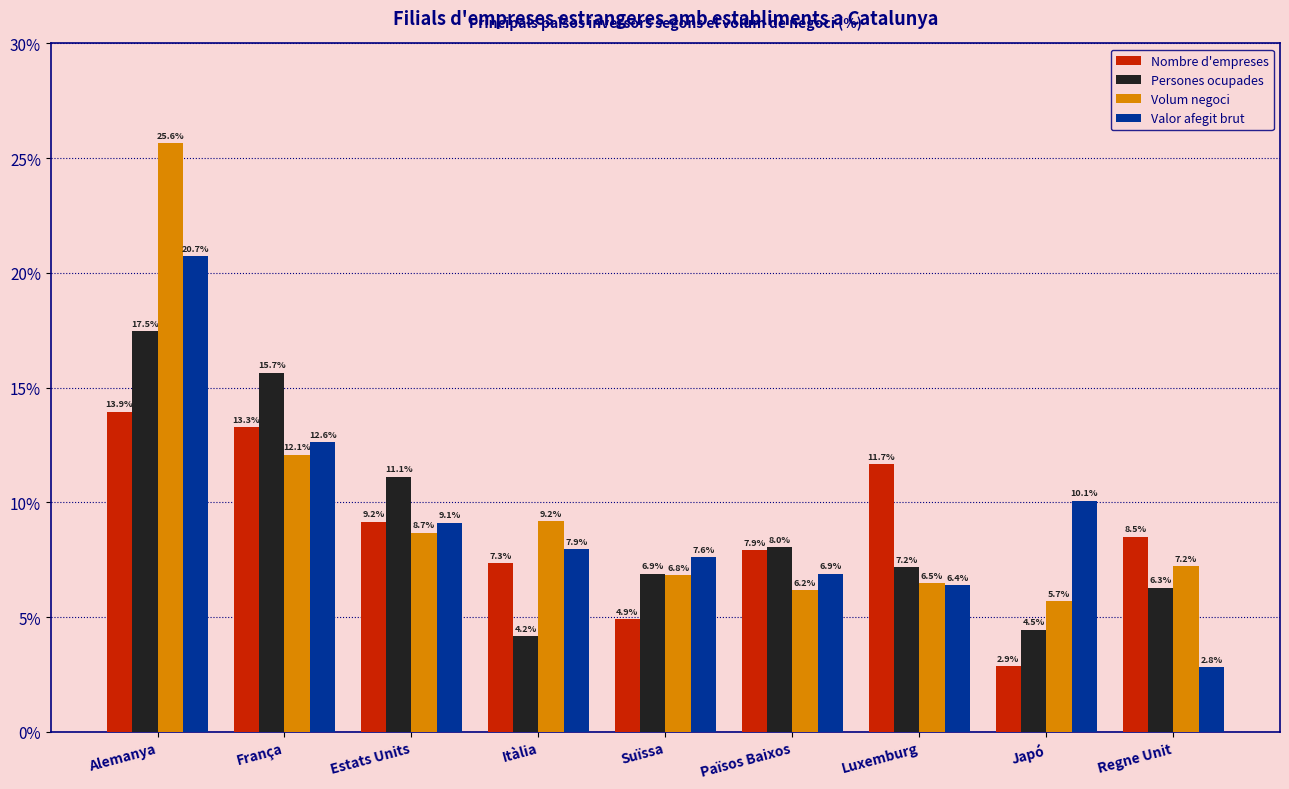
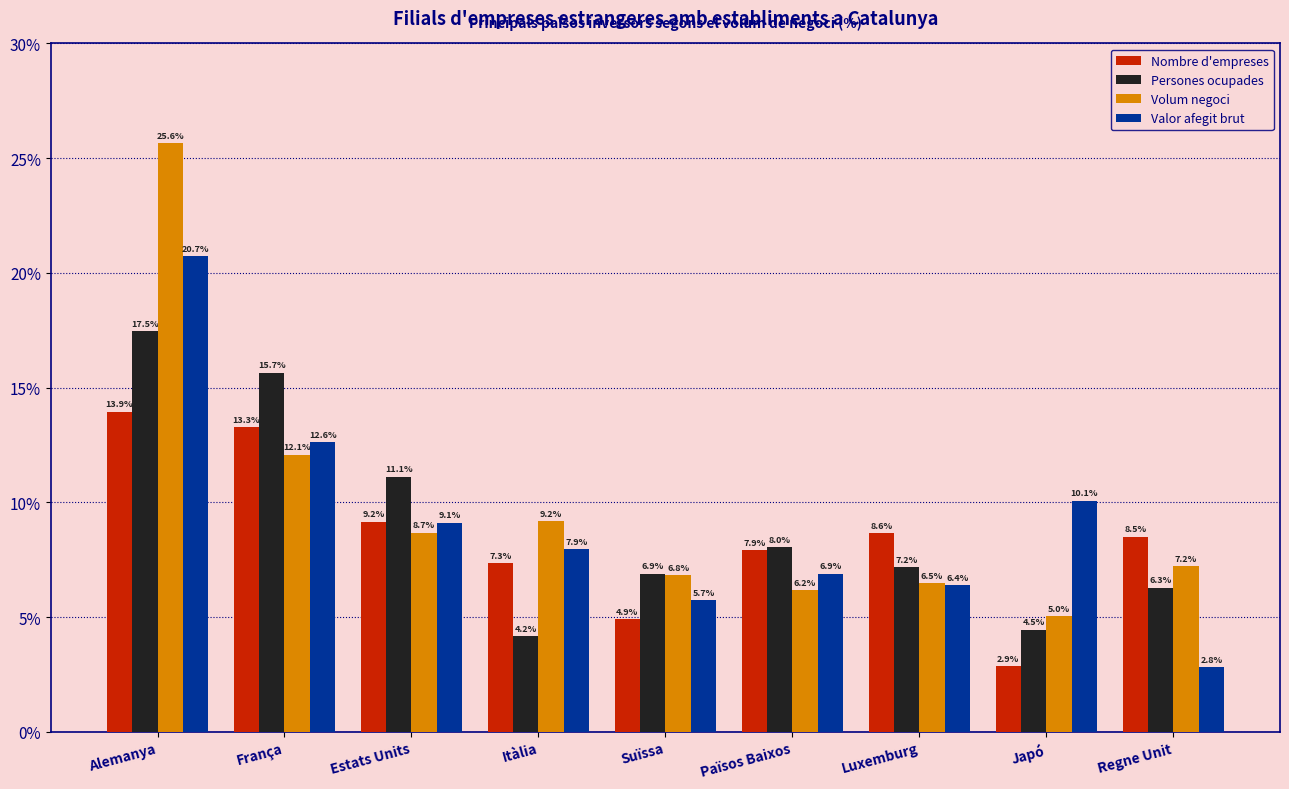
Valor afegit brut, Suïssa: 7.6% -> 5.7%
Nombre d'empreses, Luxemburg: 11.7% -> 8.6%
Volum negoci, Japó: 5.7% -> 5.0%
